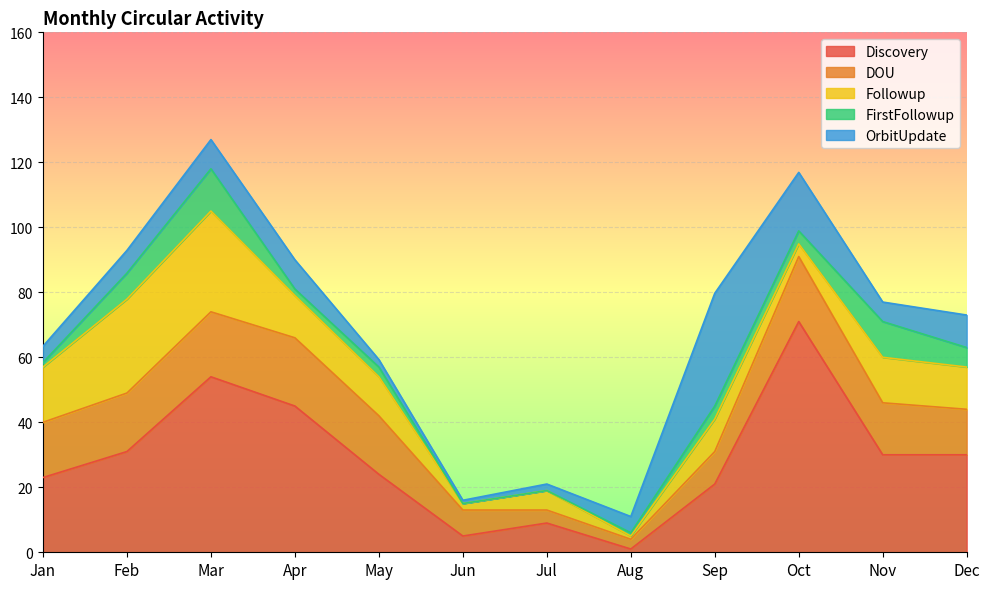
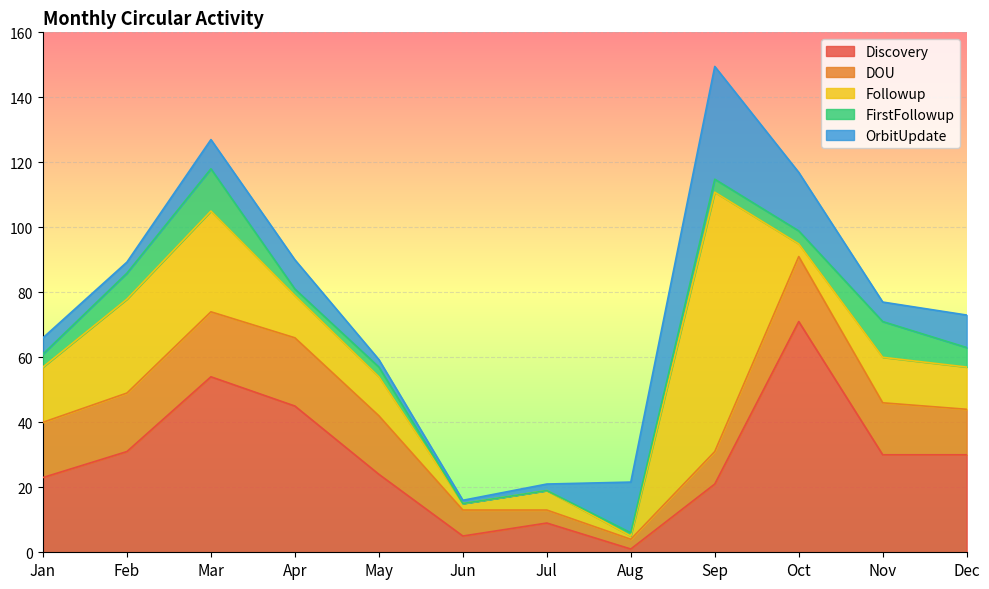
FirstFollowup, Jan: 1 -> 4
OrbitUpdate, Feb: 7 -> 3
OrbitUpdate, Aug: 5 -> 16
Followup, Sep: 10 -> 80
